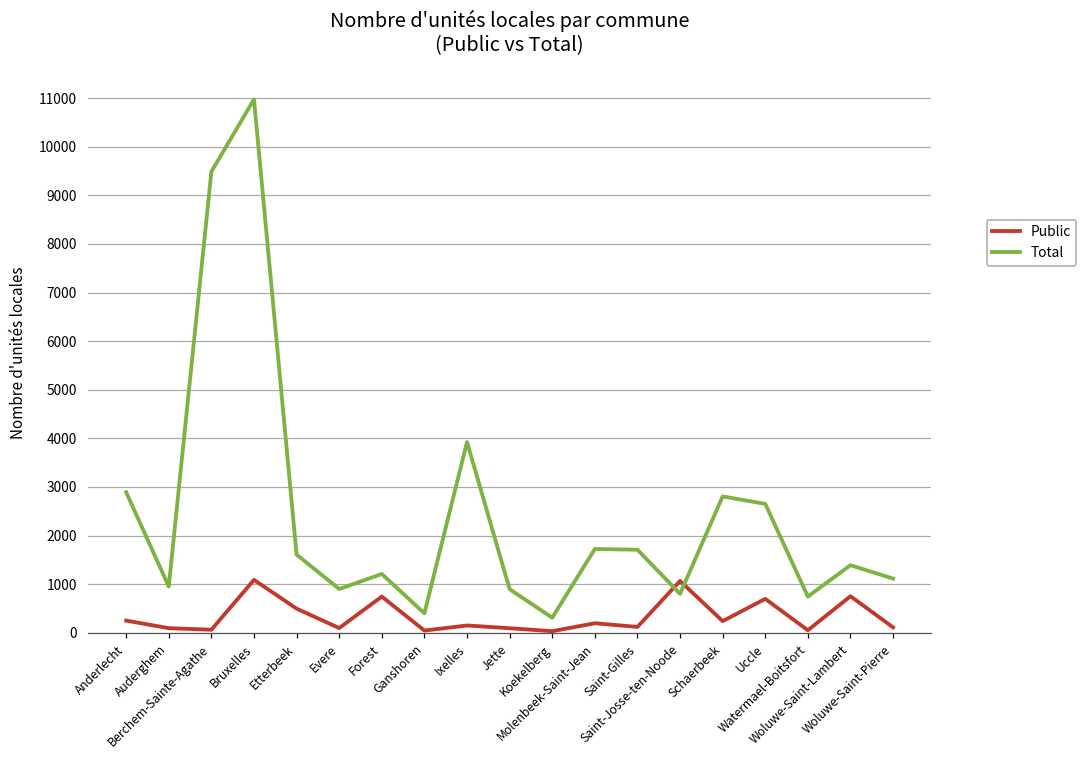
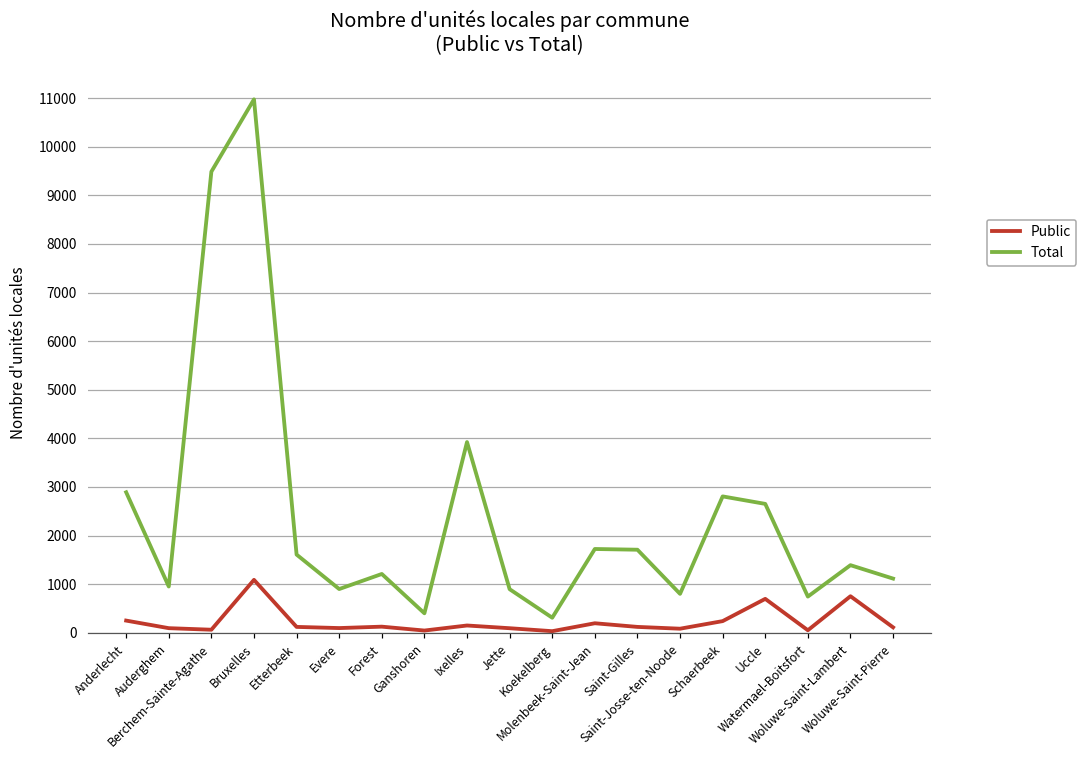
Public, Etterbeek: 500 -> 100
Public, Forest: 700 -> 100
Public, Saint-Josse-ten-Noode: 1100 -> 100
